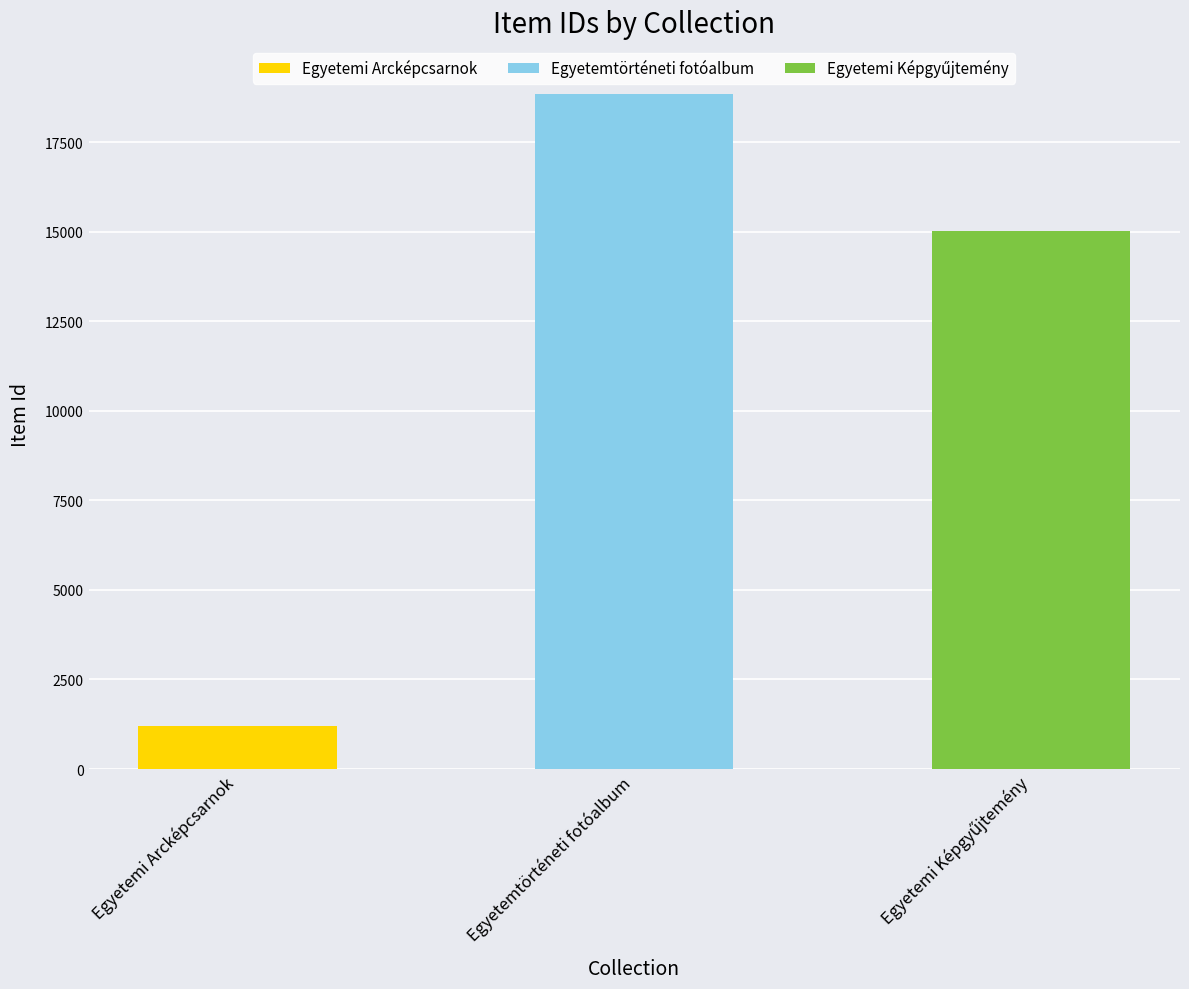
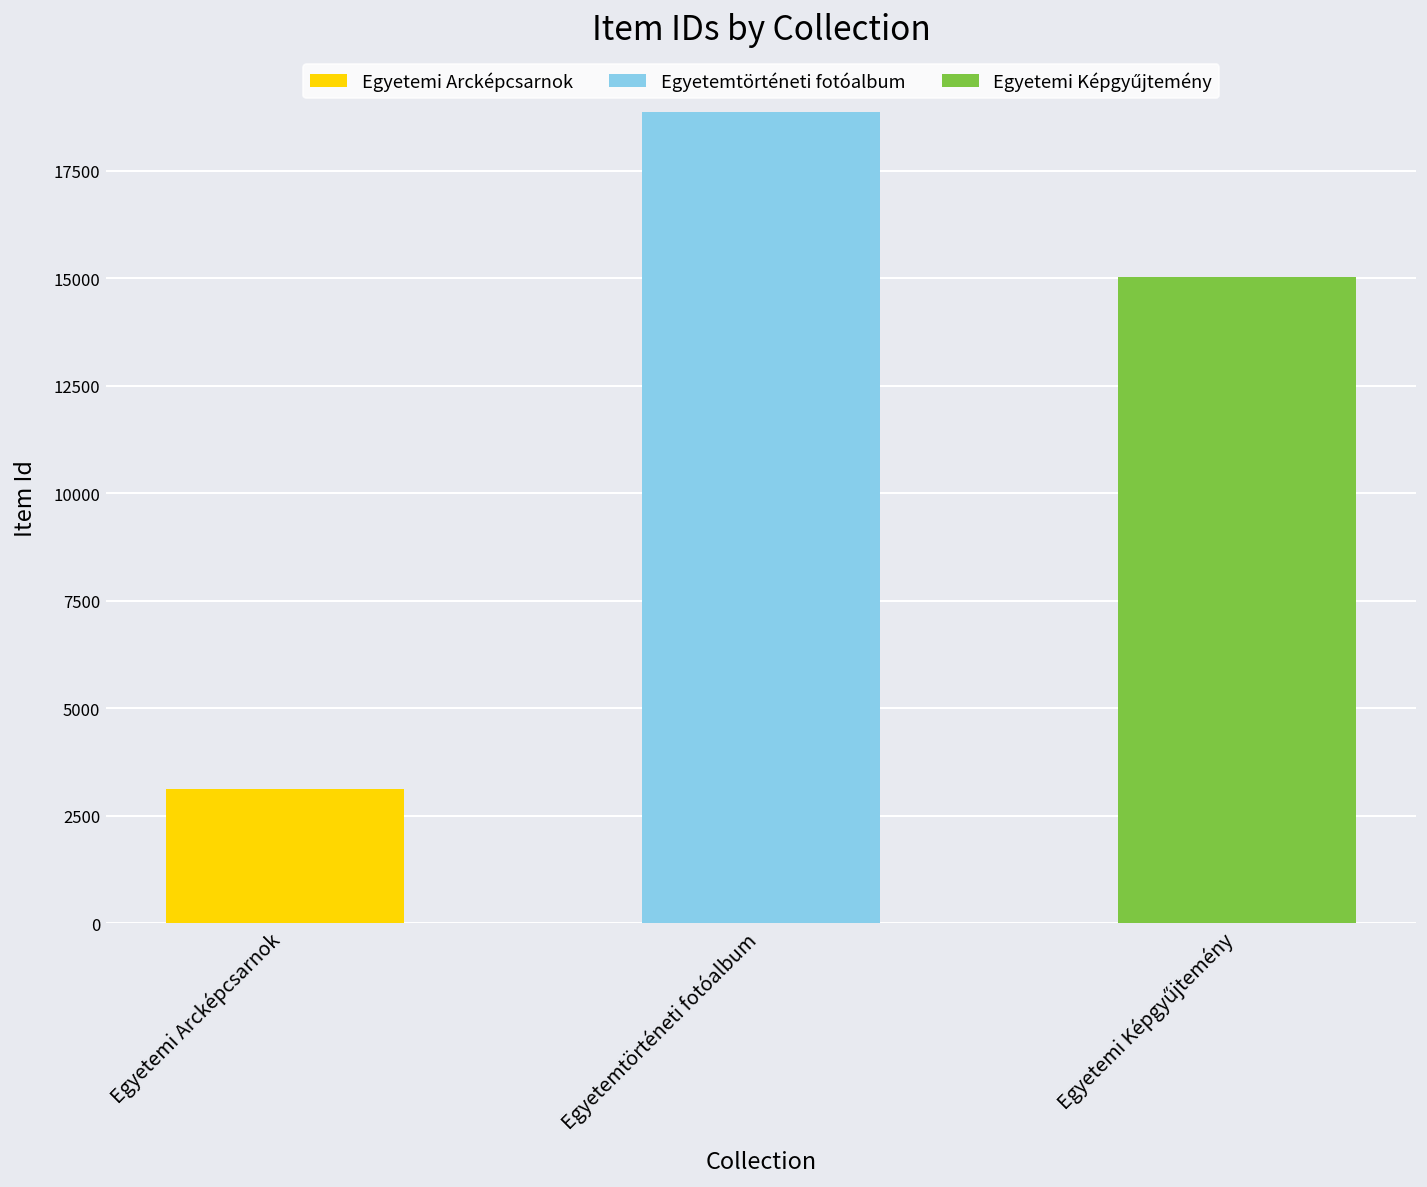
Egyetemi Arcképcsarnok: 1200 -> 3100
